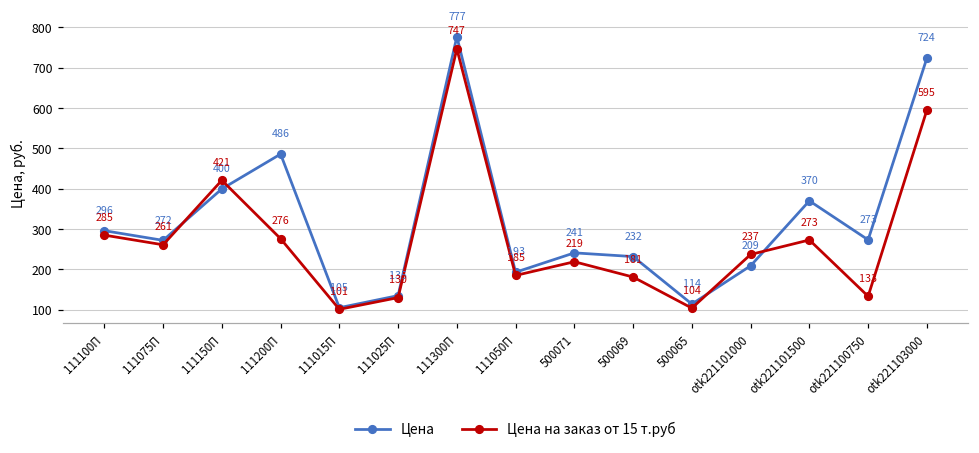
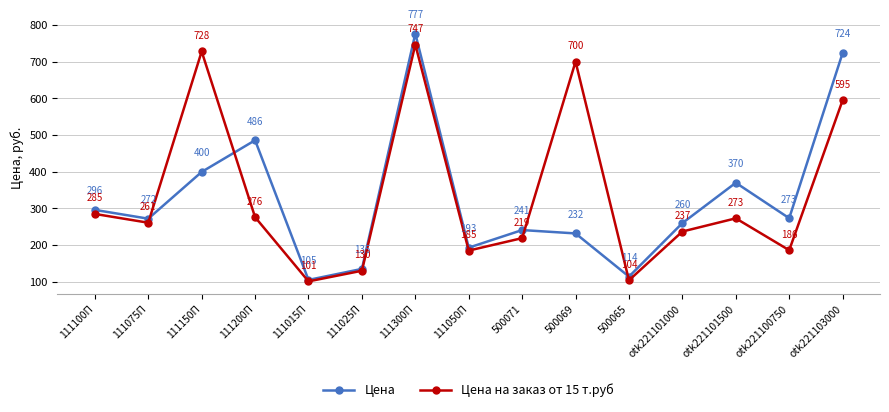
Цена на заказ от 15 т.руб, 111150П: 421 -> 728
Цена на заказ от 15 т.руб, 500069: 181 -> 700
Цена, otk221101000: 209 -> 260
Цена на заказ от 15 т.руб, otk221100750: 133 -> 186
